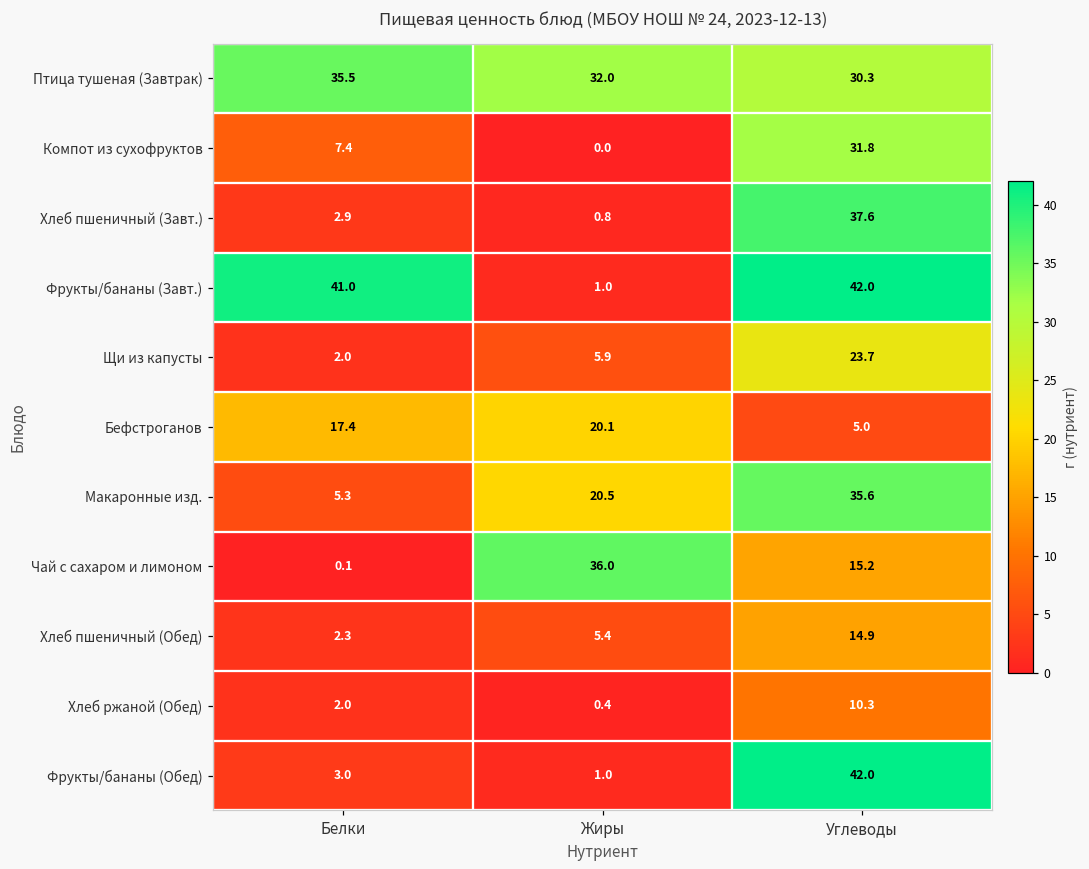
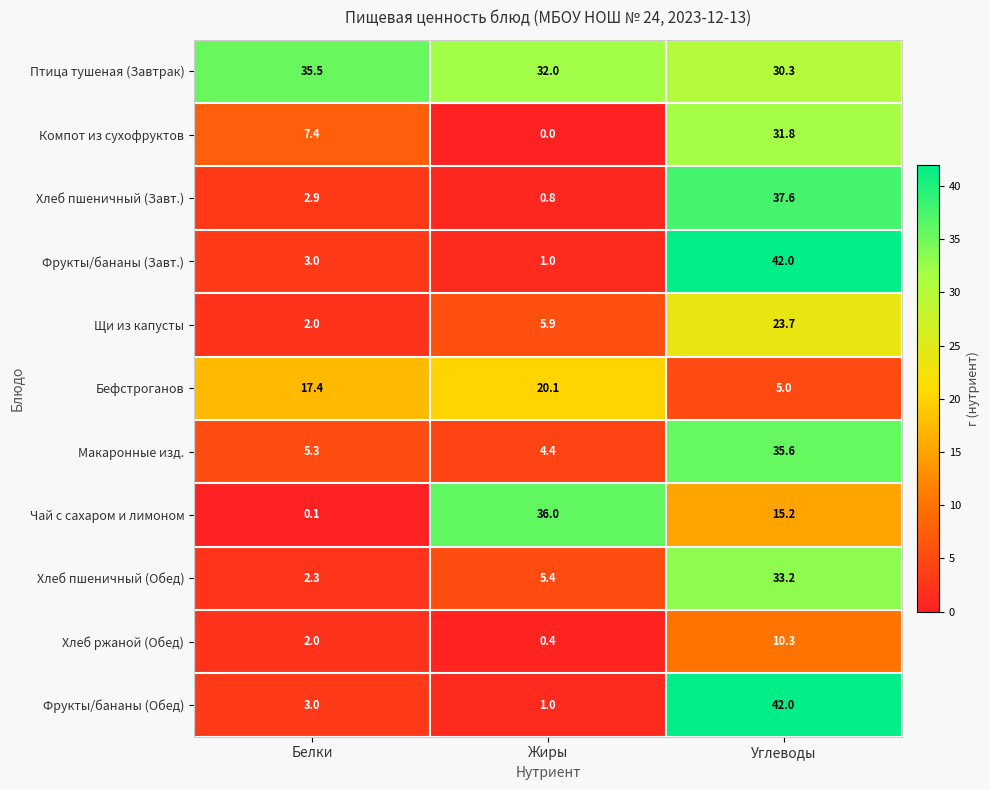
Фрукты/бананы (Завт.), Белки: 41.0 -> 3.0
Макаронные изд., Жиры: 20.5 -> 4.4
Хлеб пшеничный (Обед), Углеводы: 14.9 -> 33.2
